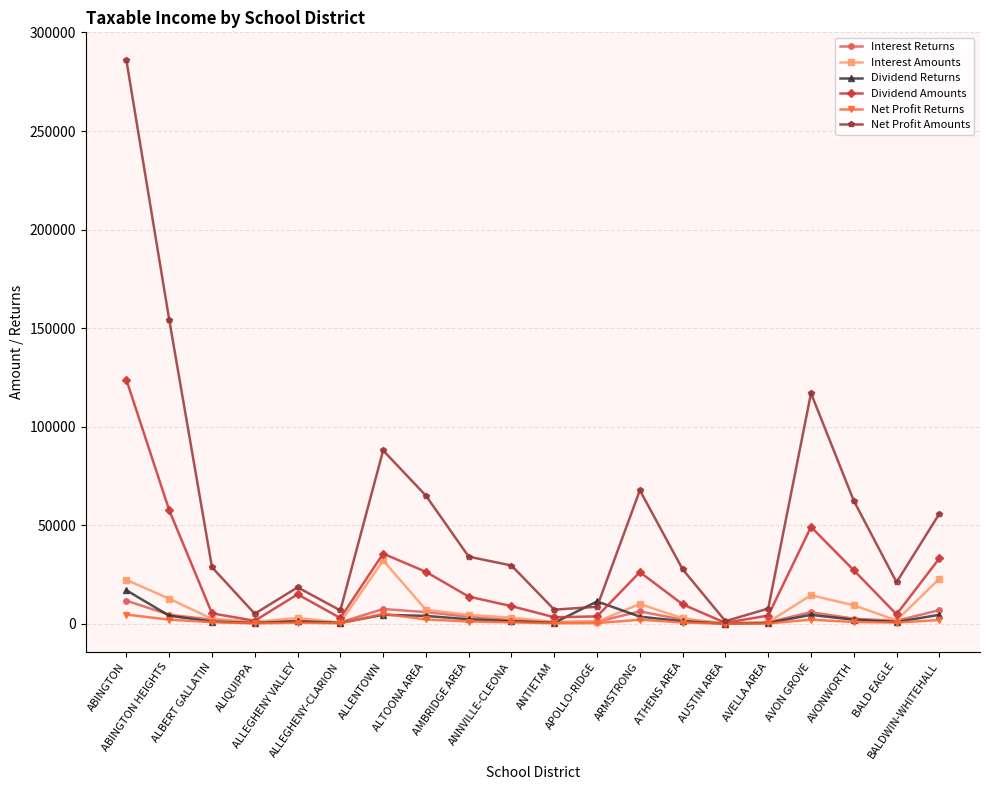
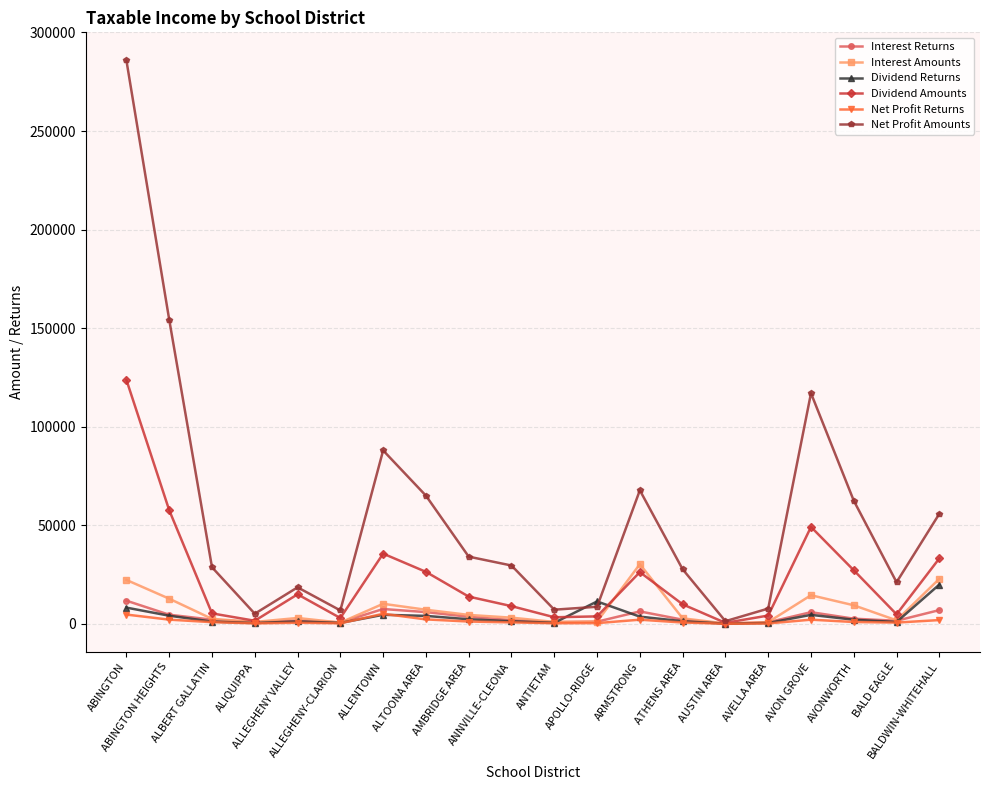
Dividend Returns, ABINGTON: 17000 -> 8000
Interest Amounts, ALLENTOWN: 32000 -> 10000
Interest Amounts, ARMSTRONG: 10000 -> 30000
Dividend Returns, BALDWIN-WHITEHALL: 5000 -> 20000
